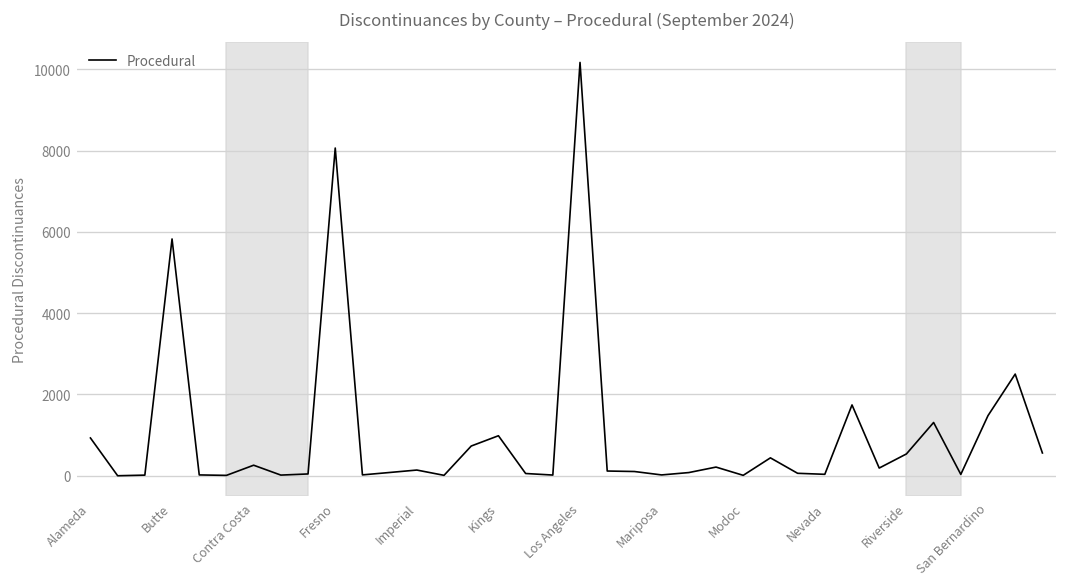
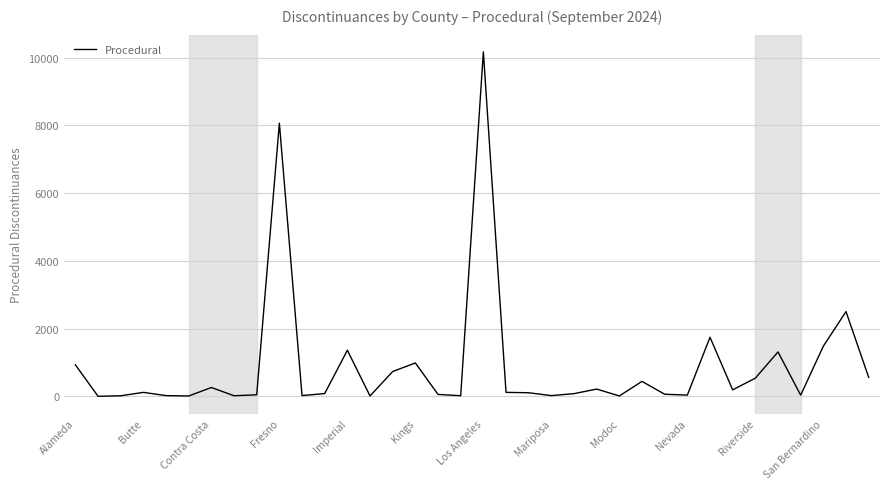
Butte: 5800 -> 100
Imperial: 100 -> 1400
